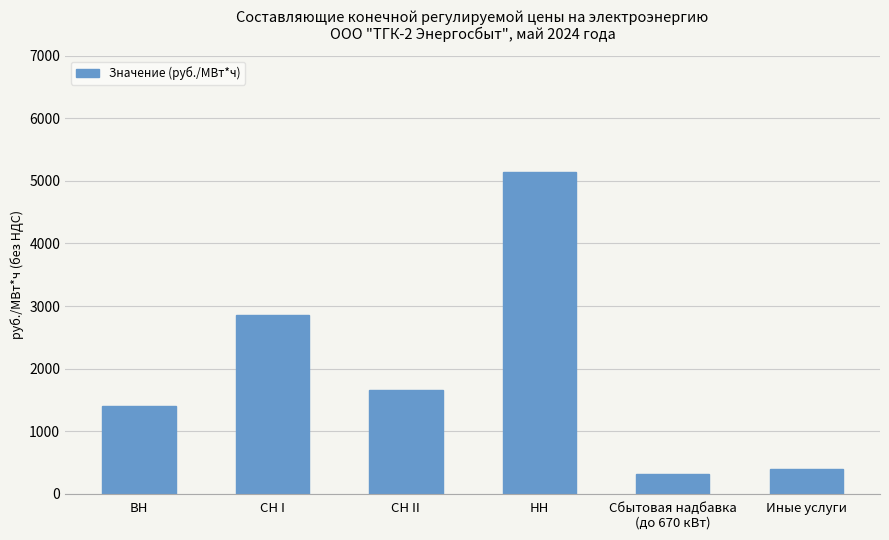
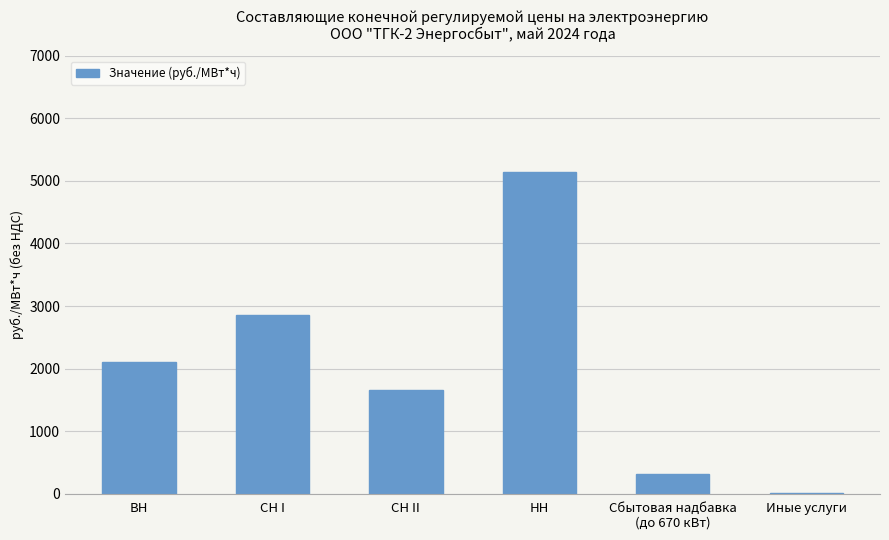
ВН: 1400 -> 2100
Иные услуги: 400 -> 0
